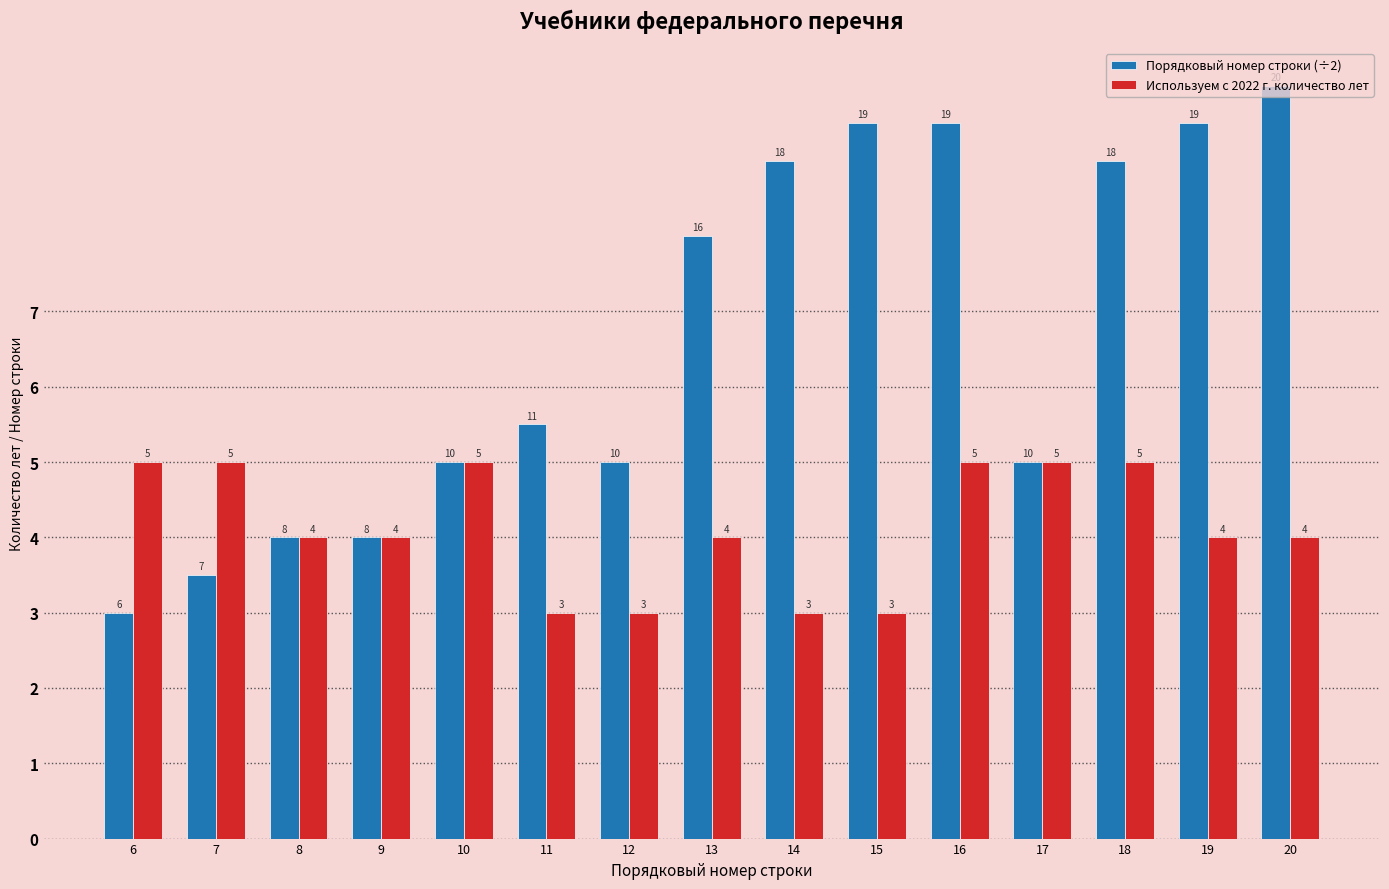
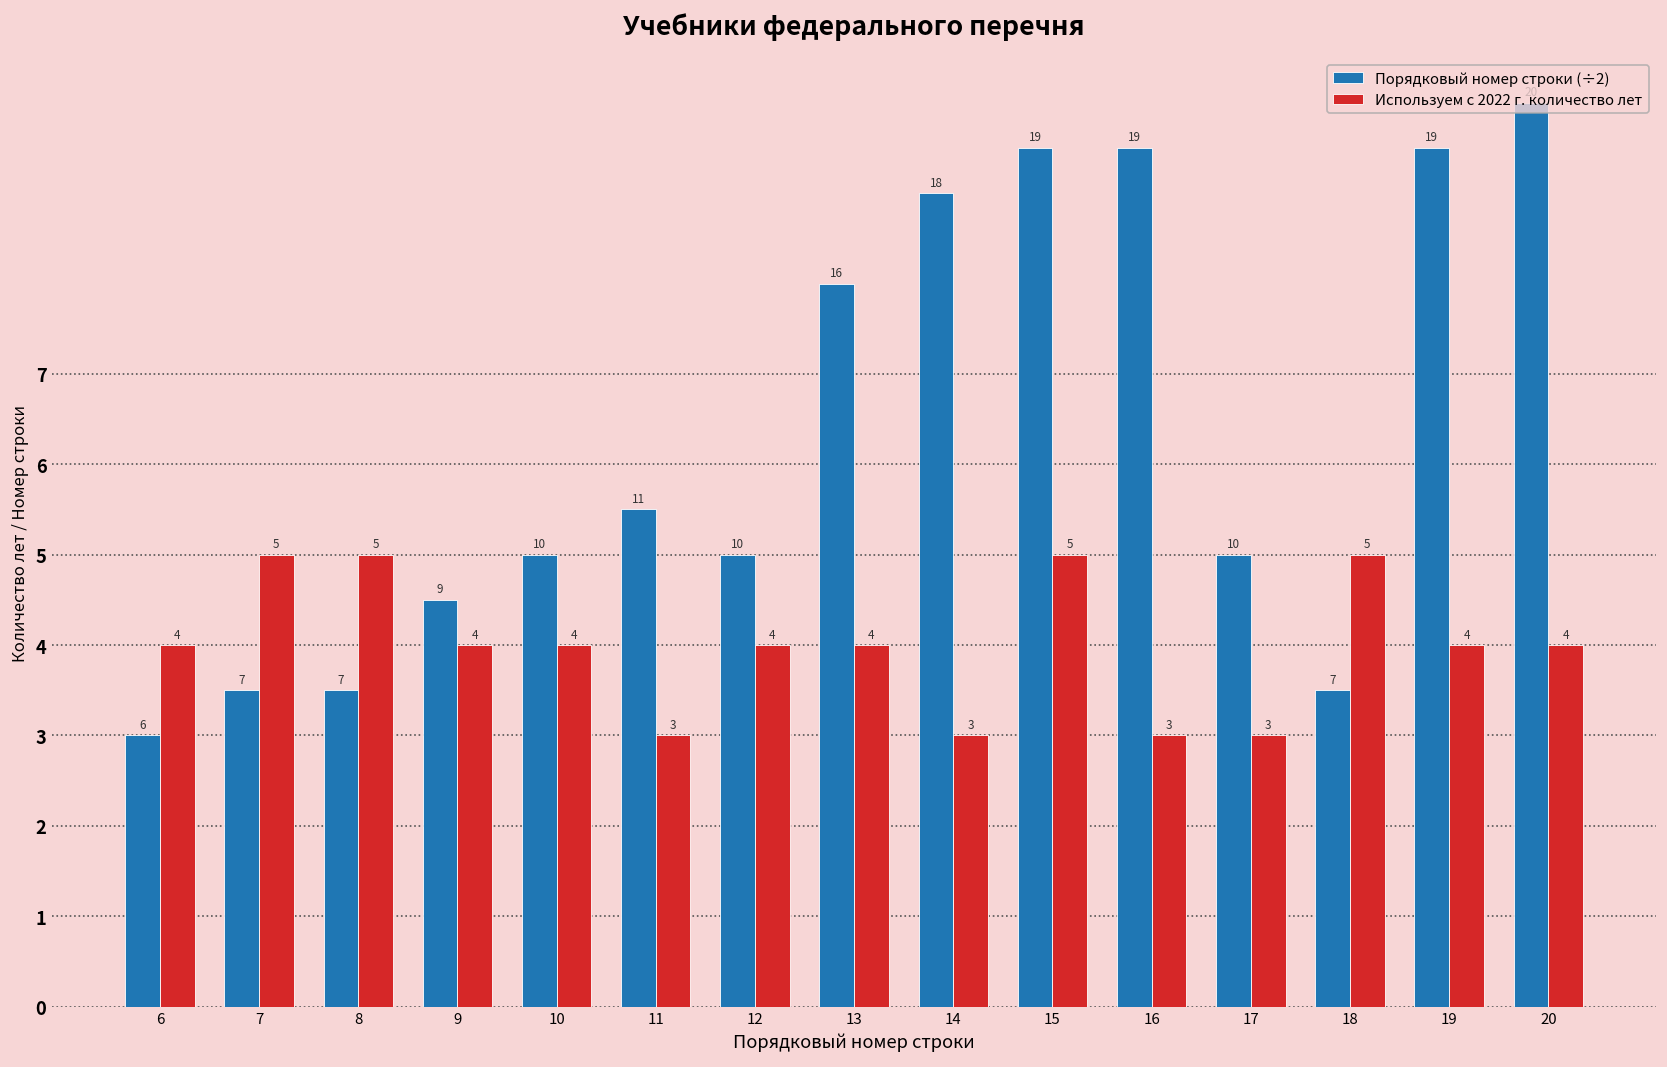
Используем с 2022 г. количество лет, 6: 5 -> 4
Порядковый номер строки (÷2), 8: 8 -> 7
Используем с 2022 г. количество лет, 8: 4 -> 5
Порядковый номер строки (÷2), 9: 8 -> 9
Используем с 2022 г. количество лет, 10: 5 -> 4
Используем с 2022 г. количество лет, 12: 3 -> 4
Используем с 2022 г. количество лет, 15: 3 -> 5
Используем с 2022 г. количество лет, 16: 5 -> 3
Используем с 2022 г. количество лет, 17: 5 -> 3
Порядковый номер строки (÷2), 18: 18 -> 7
